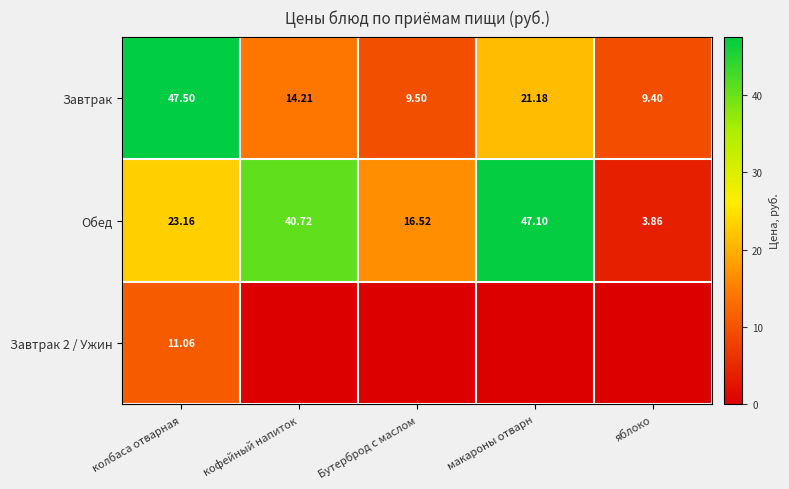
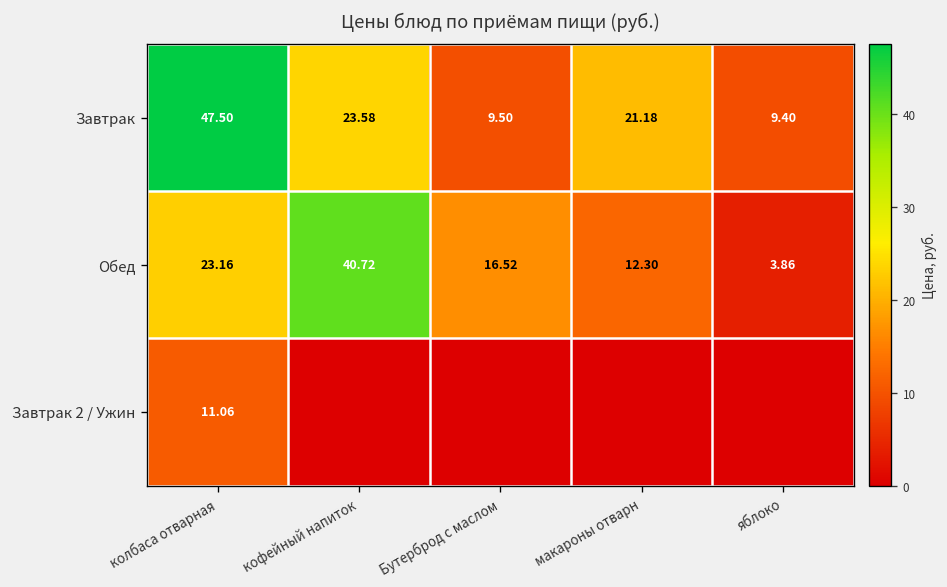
Завтрак, кофейный напиток: 14.21 -> 23.58
Обед, макароны отварн: 47.10 -> 12.30
